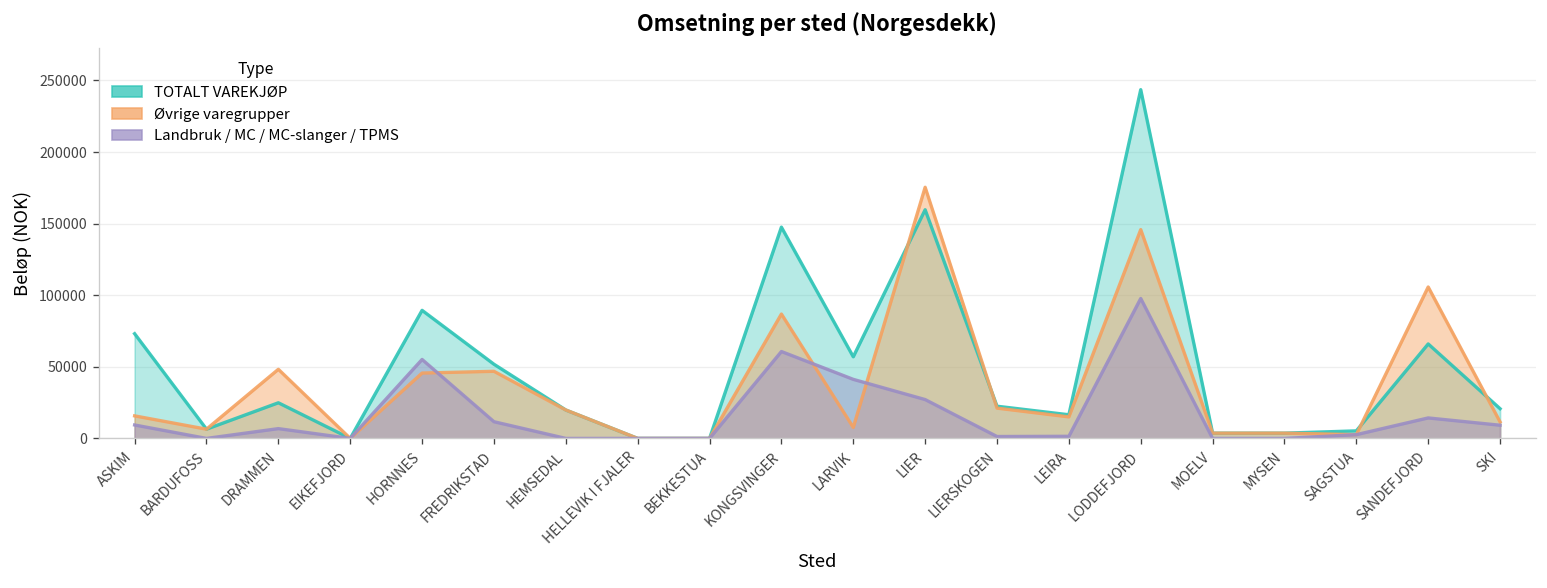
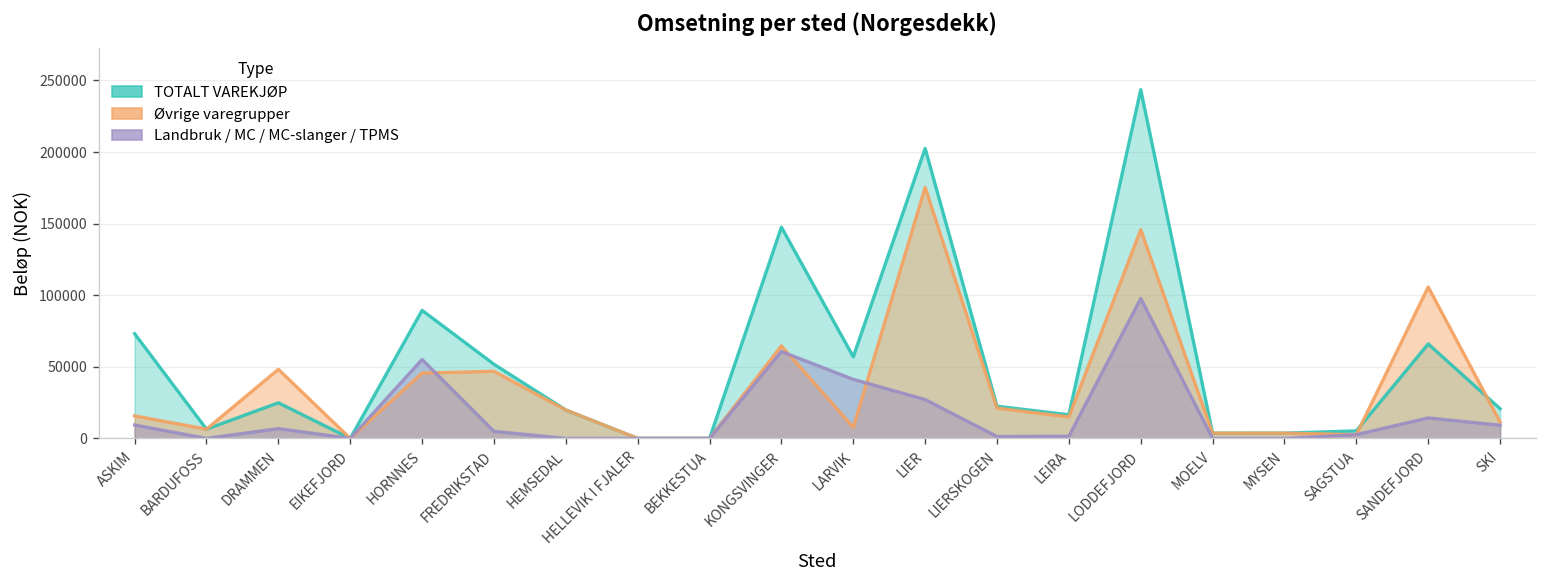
Landbruk / MC / MC-slanger / TPMS, FREDRIKSTAD: 12000 -> 5000
Øvrige varegrupper, KONGSVINGER: 87000 -> 65000
TOTALT VAREKJØP, LIER: 160000 -> 203000
